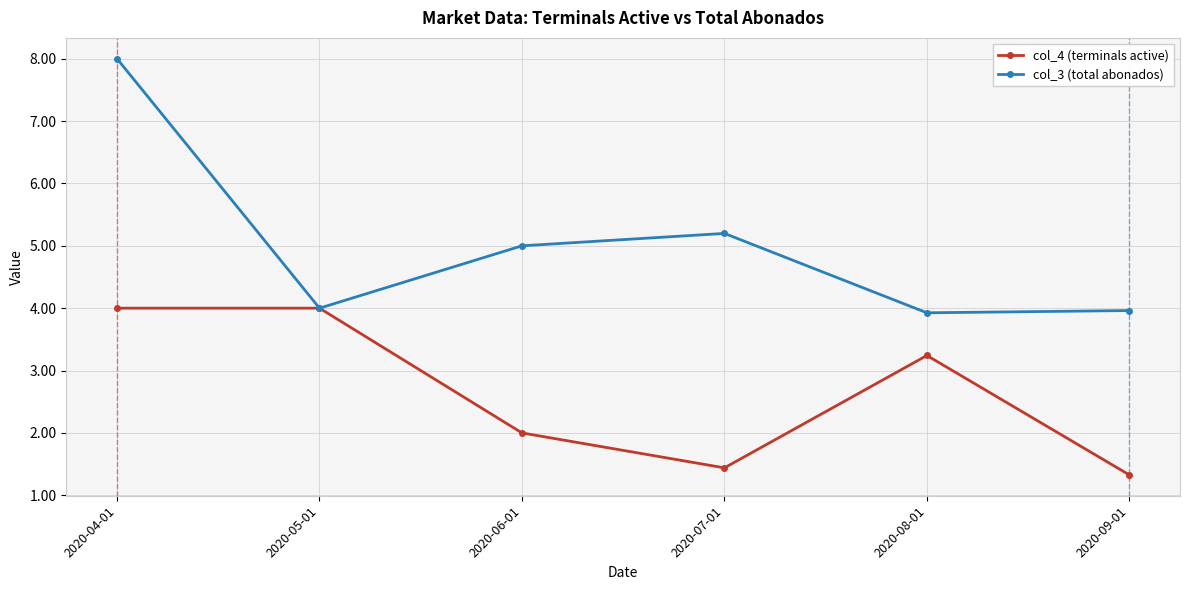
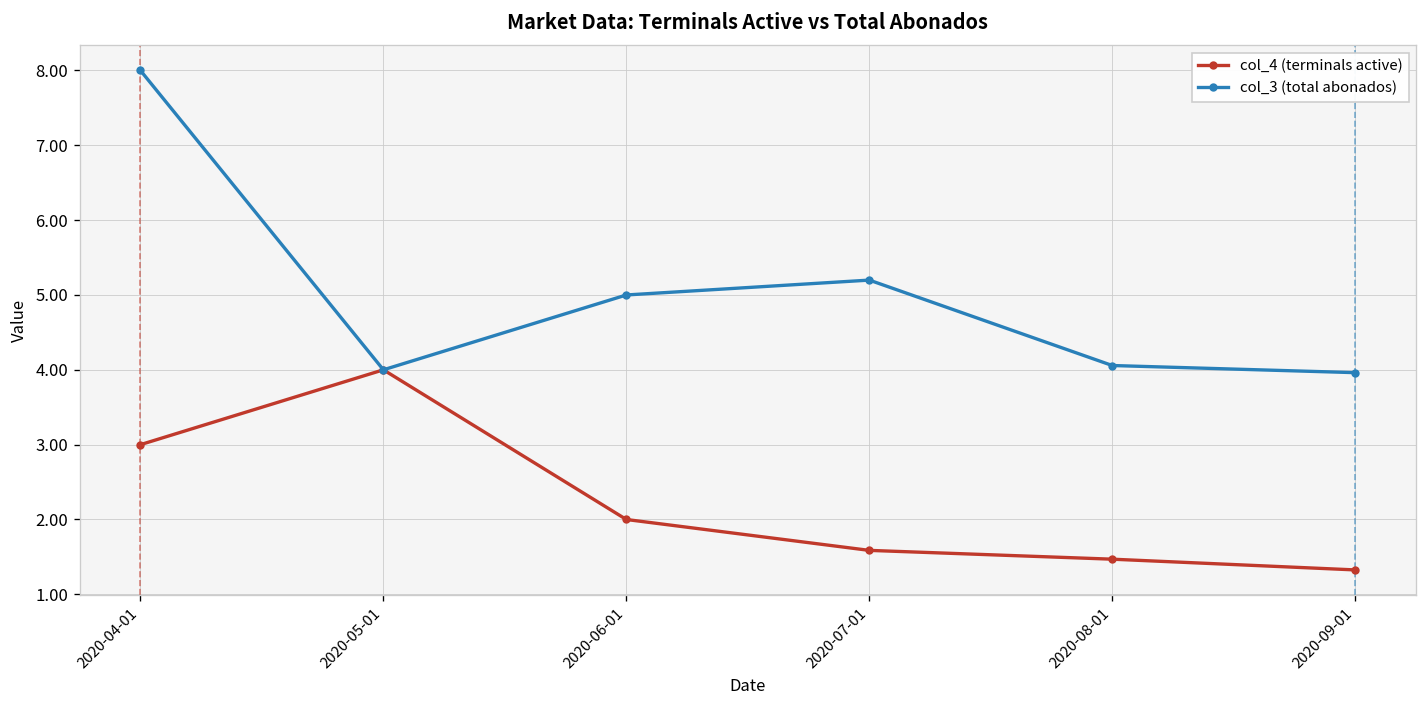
col_4 (terminals active), 2020-04-01: 4 -> 3
col_4 (terminals active), 2020-07-01: 1.4 -> 1.6
col_4 (terminals active), 2020-08-01: 3.2 -> 1.5
col_3 (total abonados), 2020-08-01: 3.9 -> 4.1
